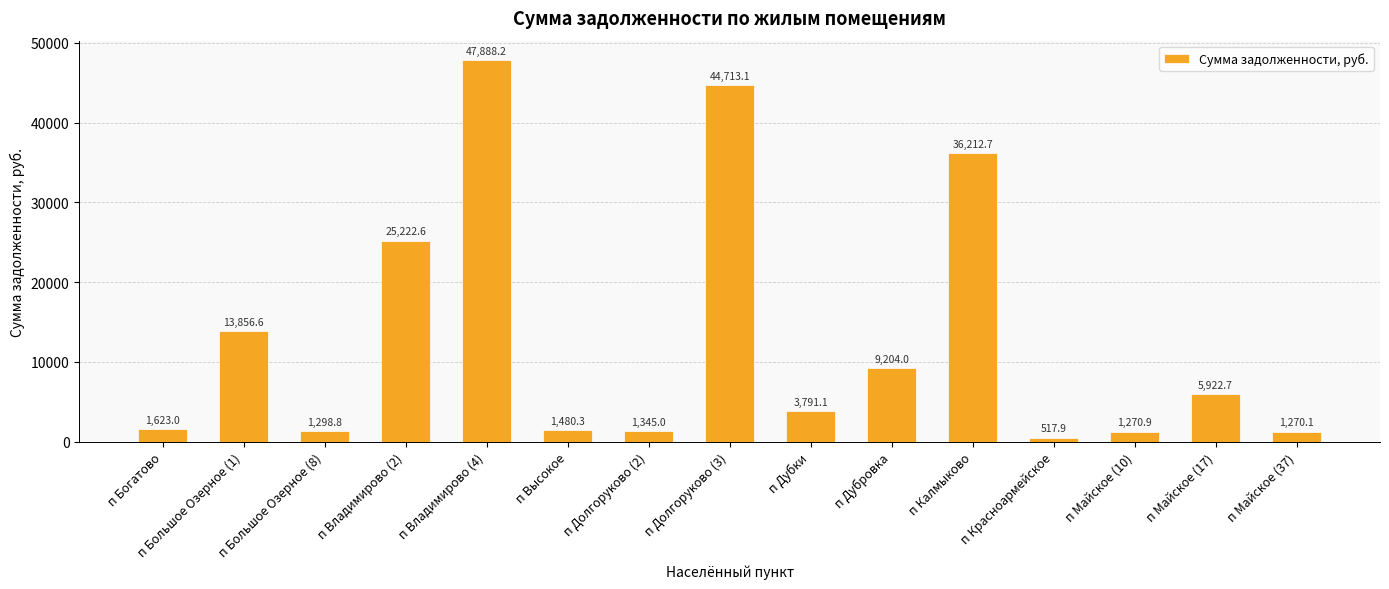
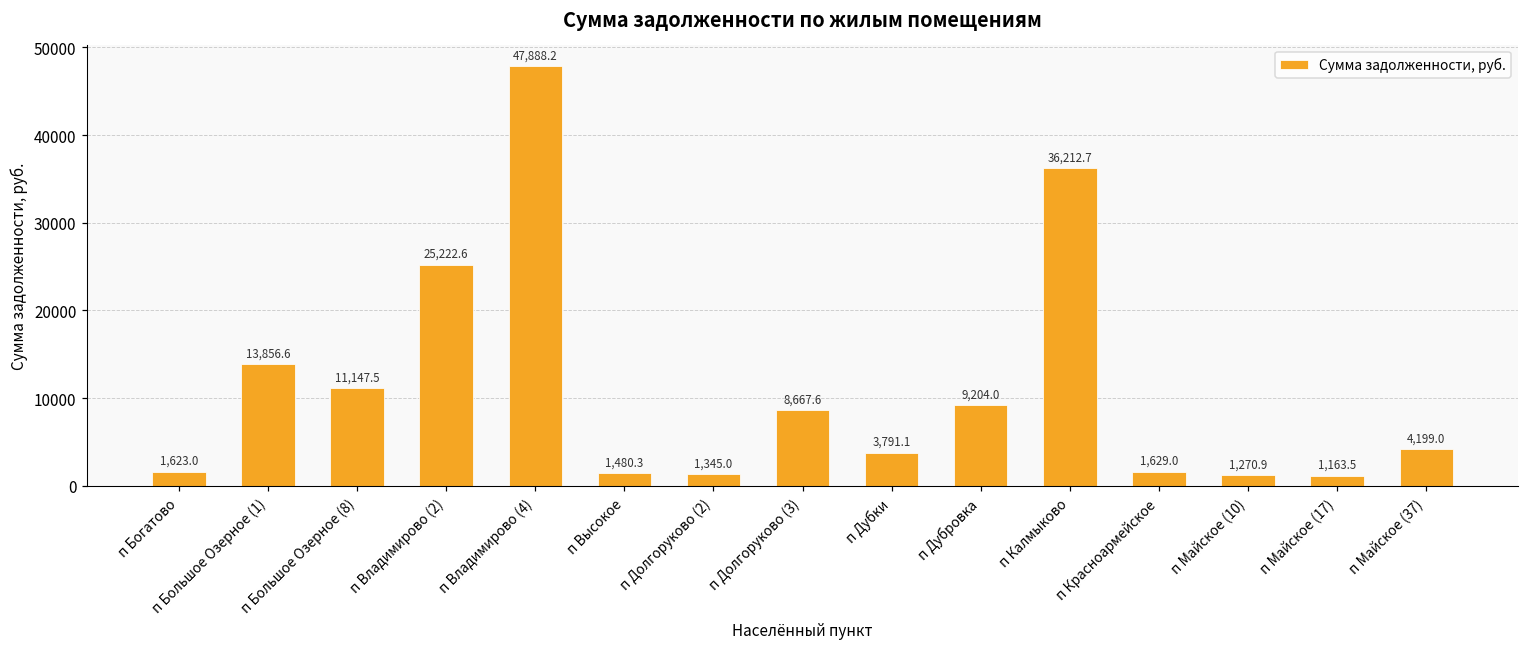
п Большое Озерное (8): 1,298.8 -> 11,147.5
п Долгоруково (3): 44,713.1 -> 8,667.6
п Красноармейское: 517.9 -> 1,629.0
п Майское (17): 5,922.7 -> 1,163.5
п Майское (37): 1,270.1 -> 4,199.0
